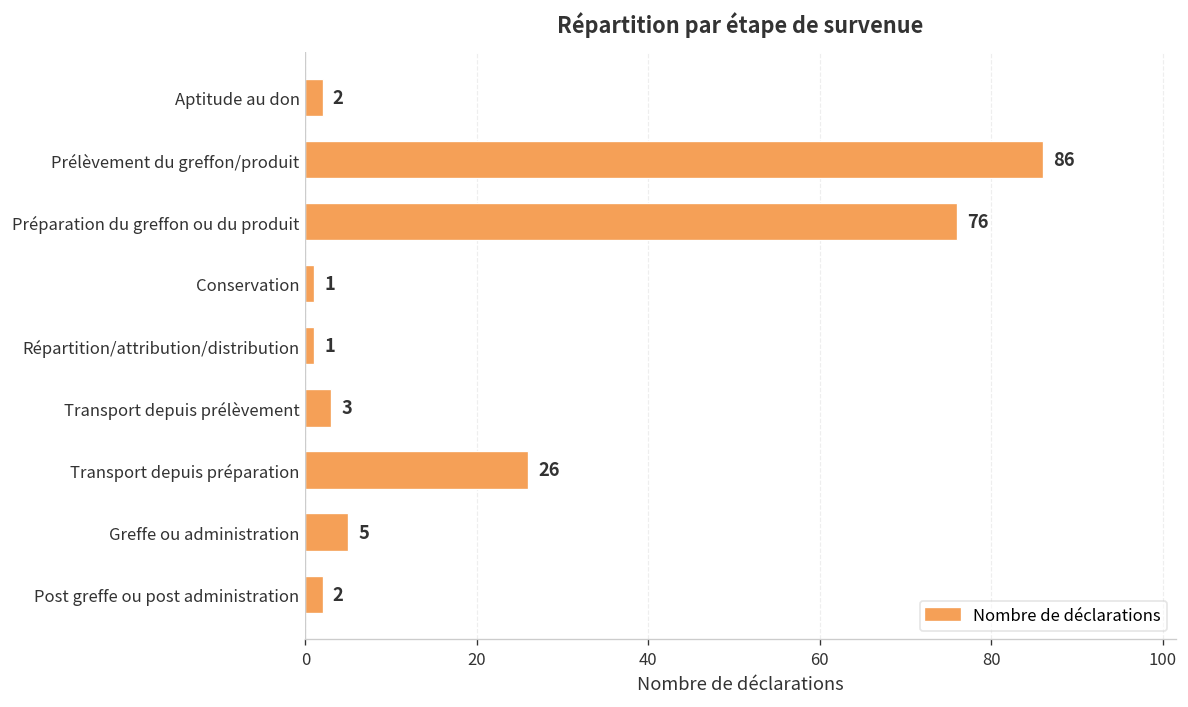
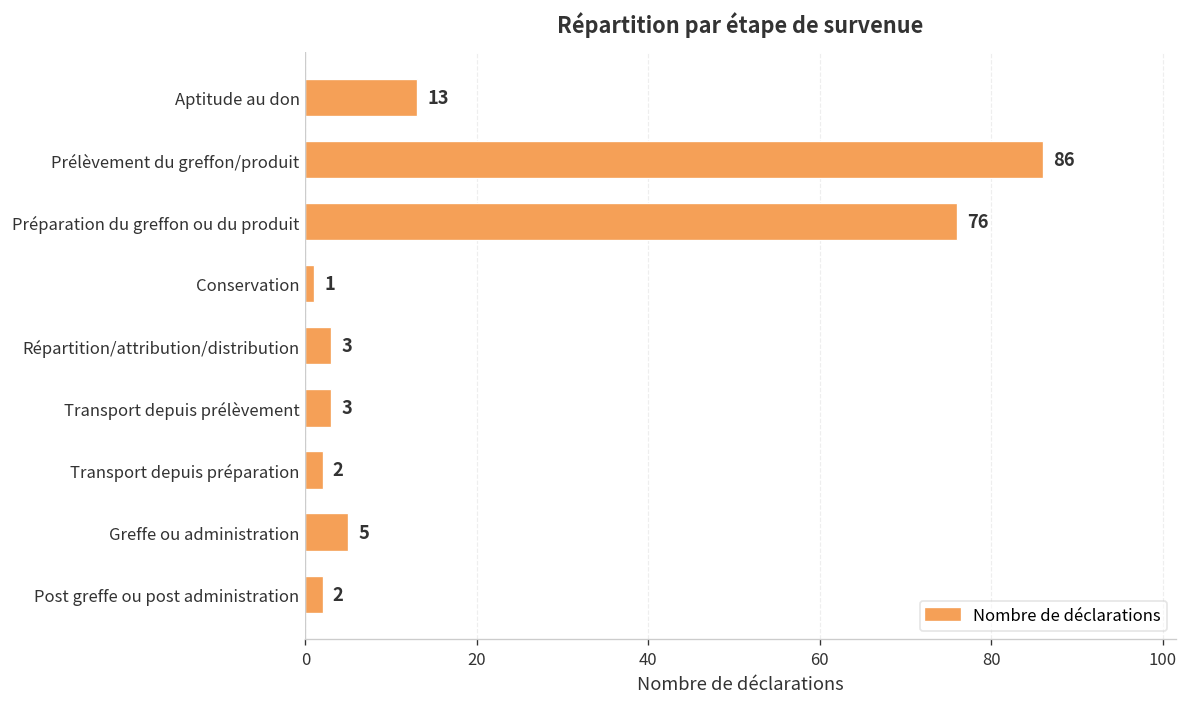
Aptitude au don: 2 -> 13
Répartition/attribution/distribution: 1 -> 3
Transport depuis préparation: 26 -> 2
